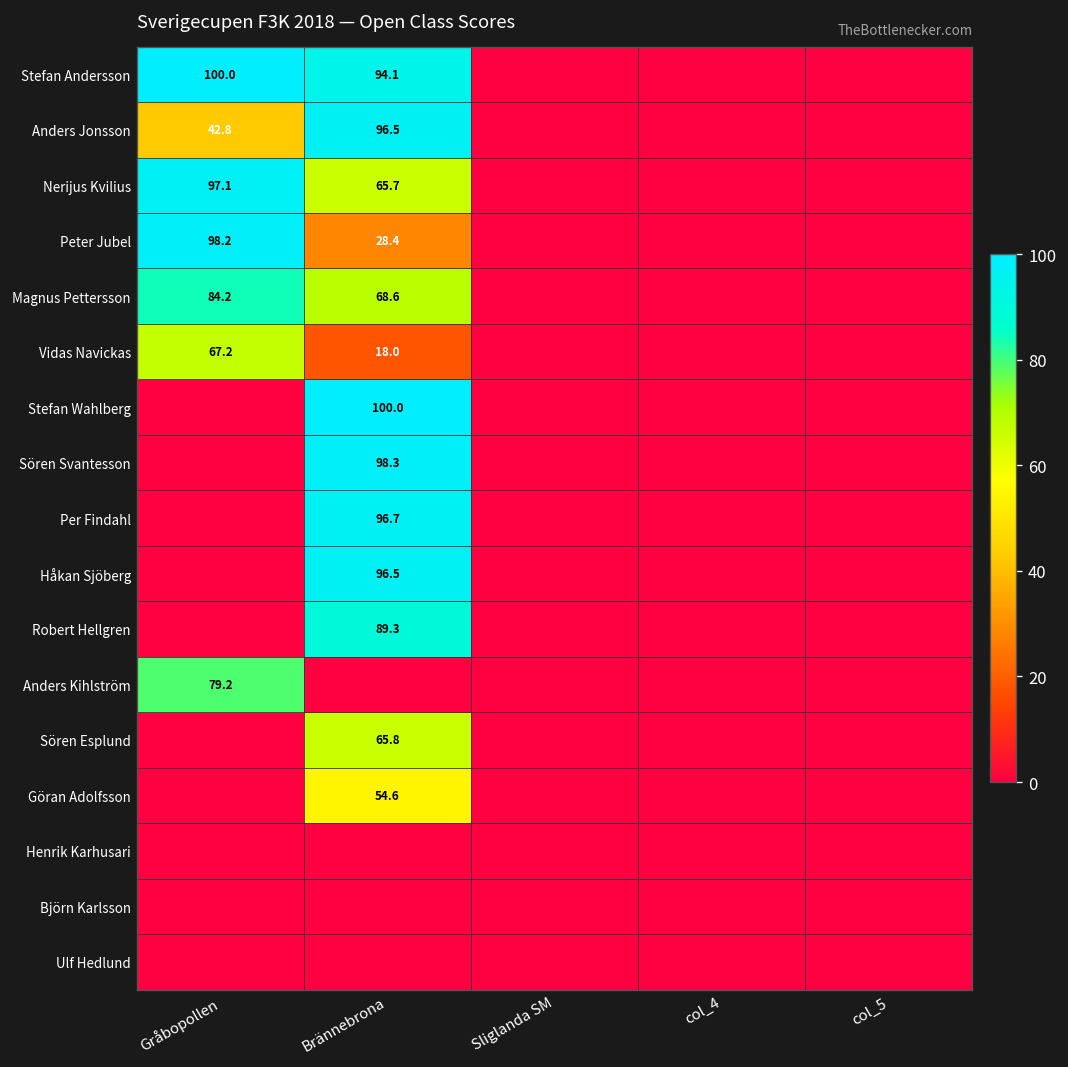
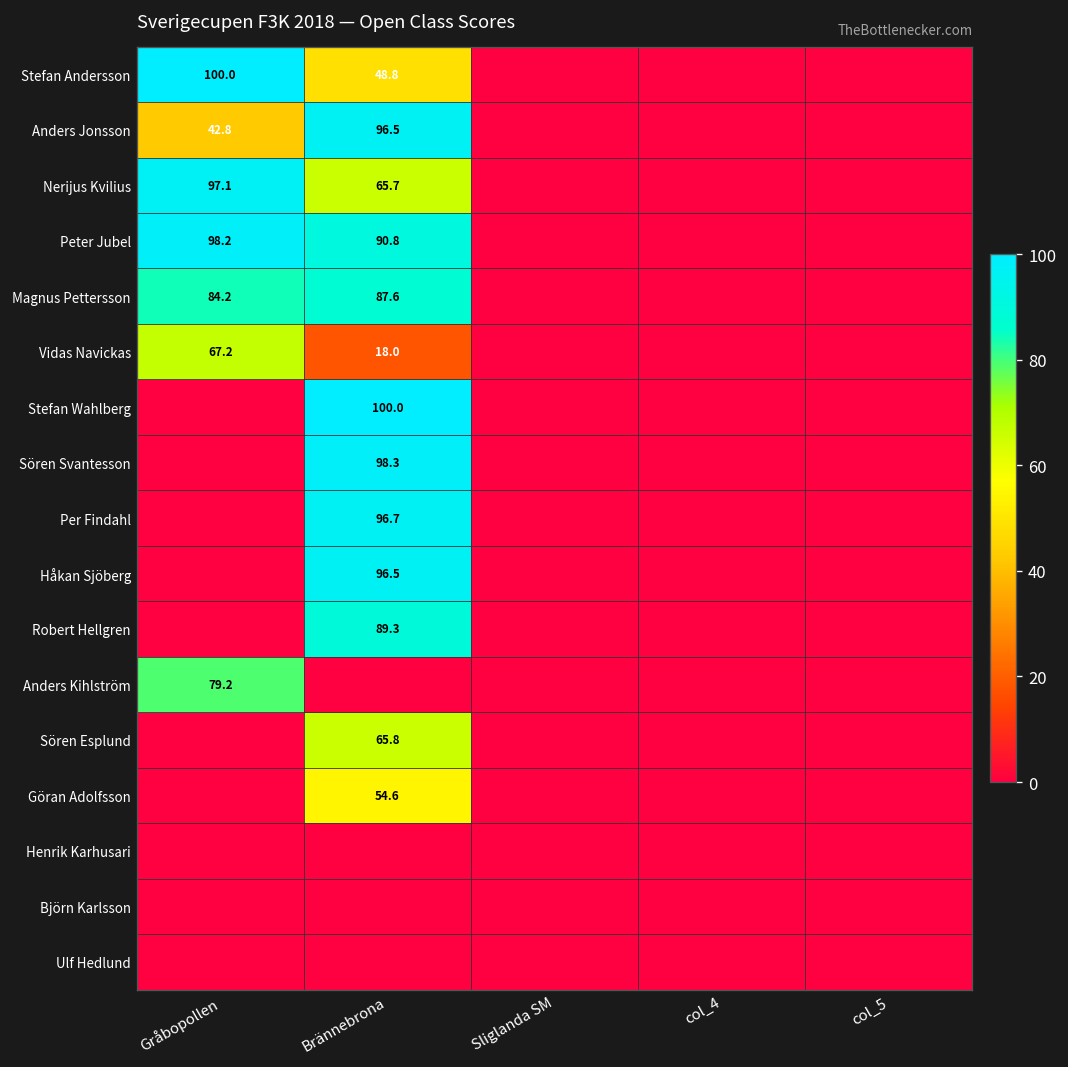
Stefan Andersson, Brännebrona: 94.1 -> 48.8
Peter Jubel, Brännebrona: 28.4 -> 90.8
Magnus Pettersson, Brännebrona: 68.6 -> 87.6
